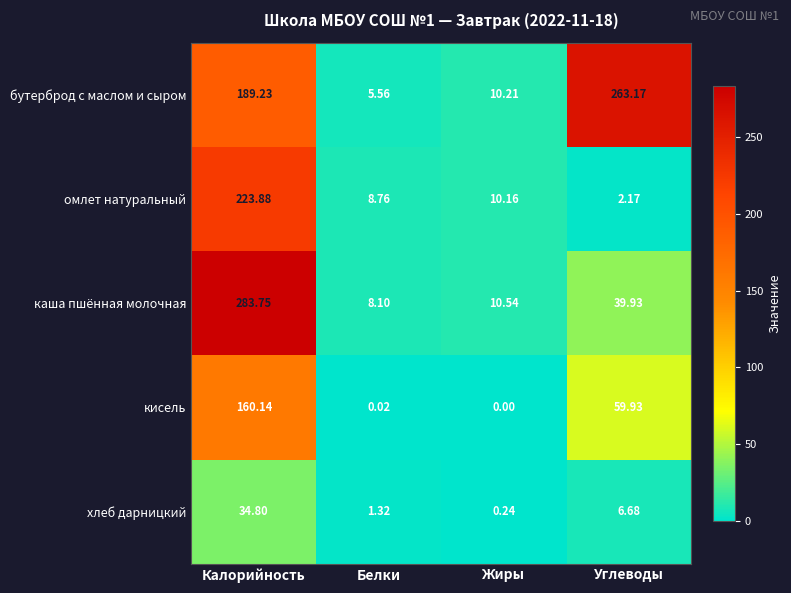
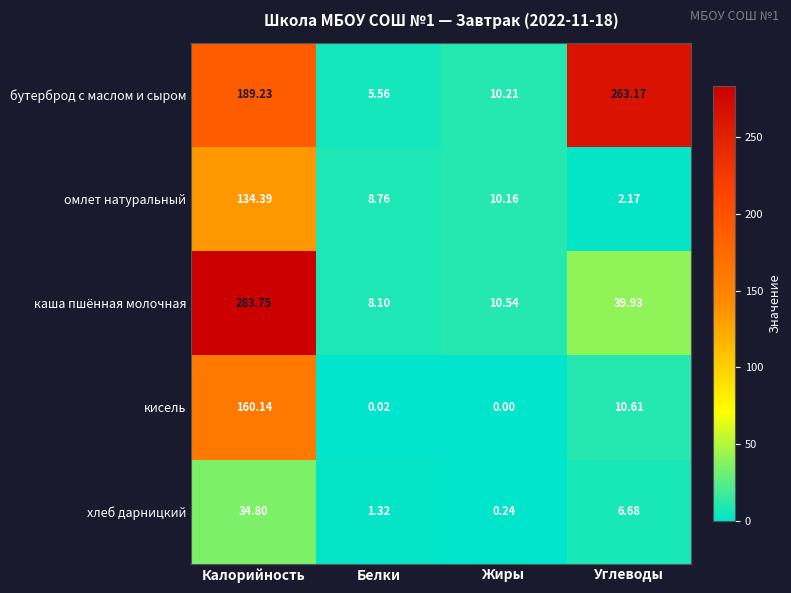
омлет натуральный, Калорийность: 223.88 -> 134.39
кисель, Углеводы: 59.93 -> 10.61
